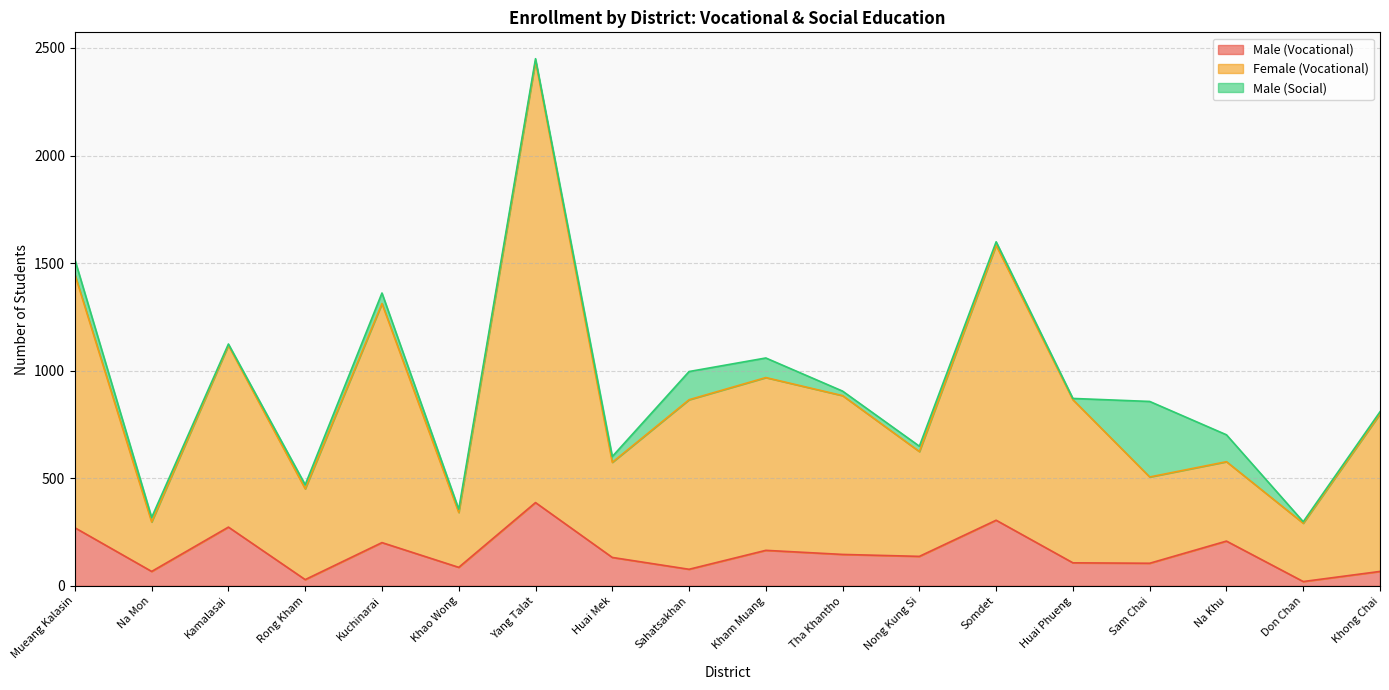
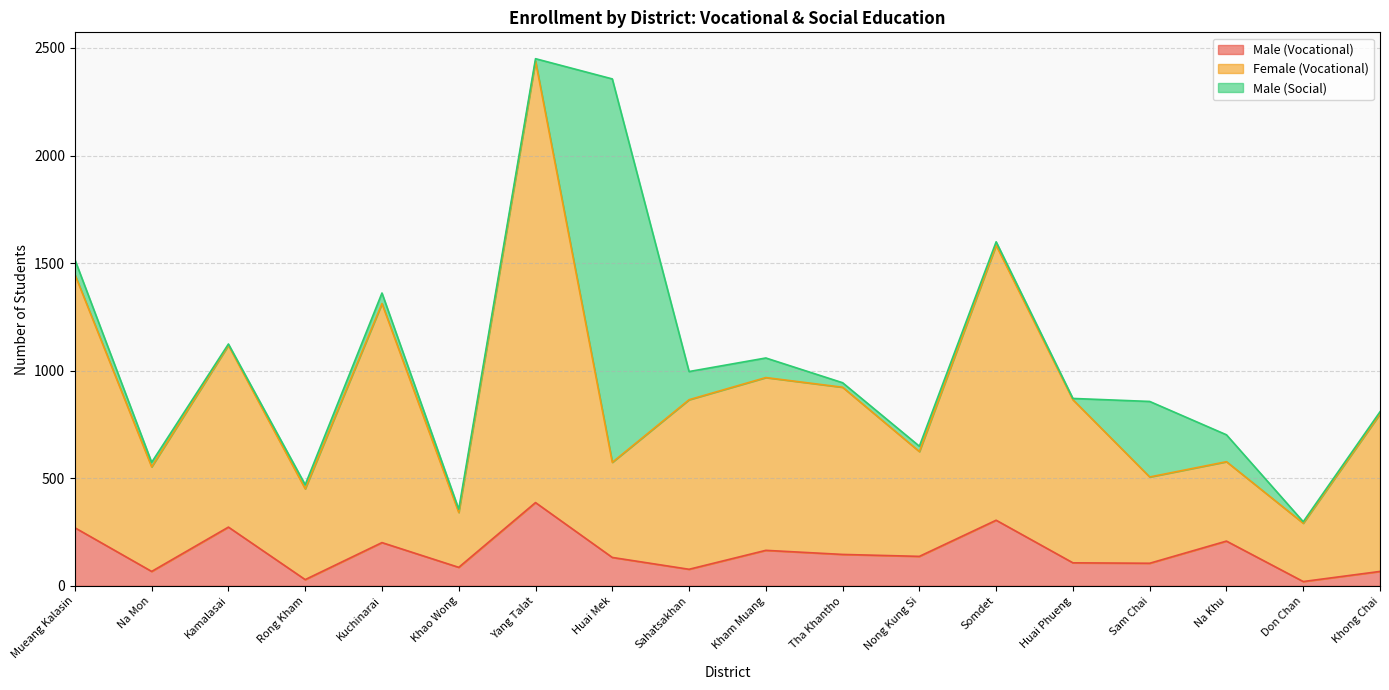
Female (Vocational), Na Mon: 230 -> 490
Male (Social), Huai Mek: 30 -> 1780
Female (Vocational), Tha Khantho: 740 -> 780
